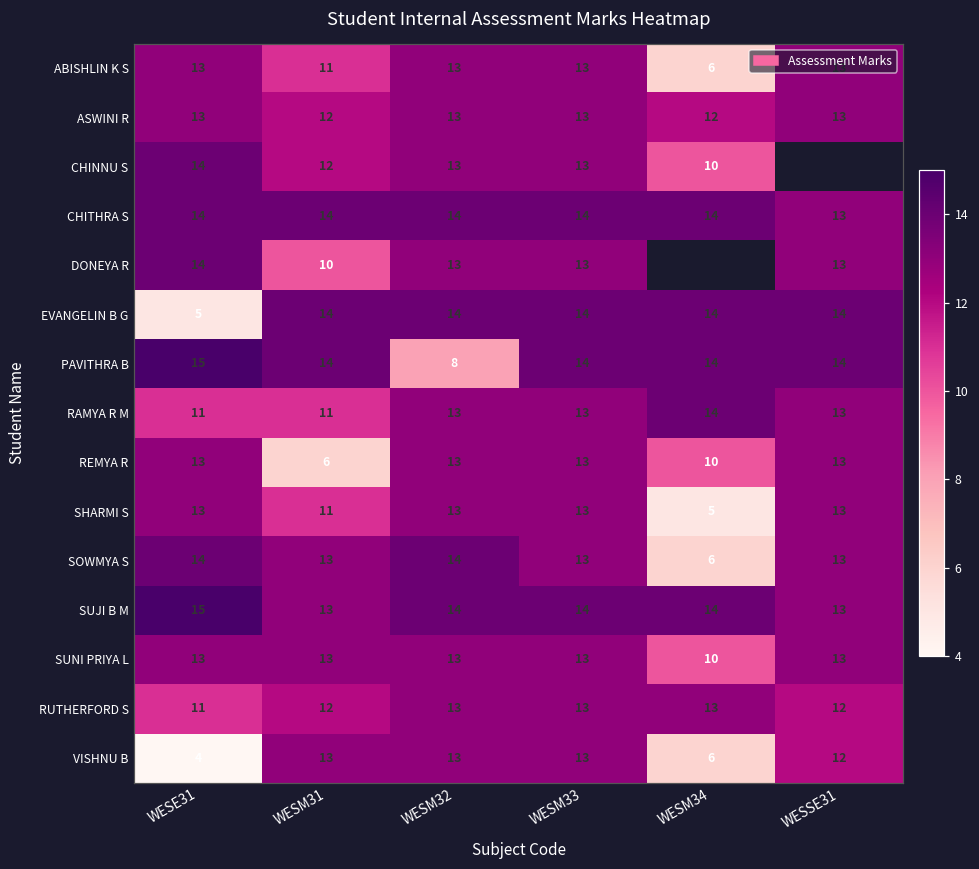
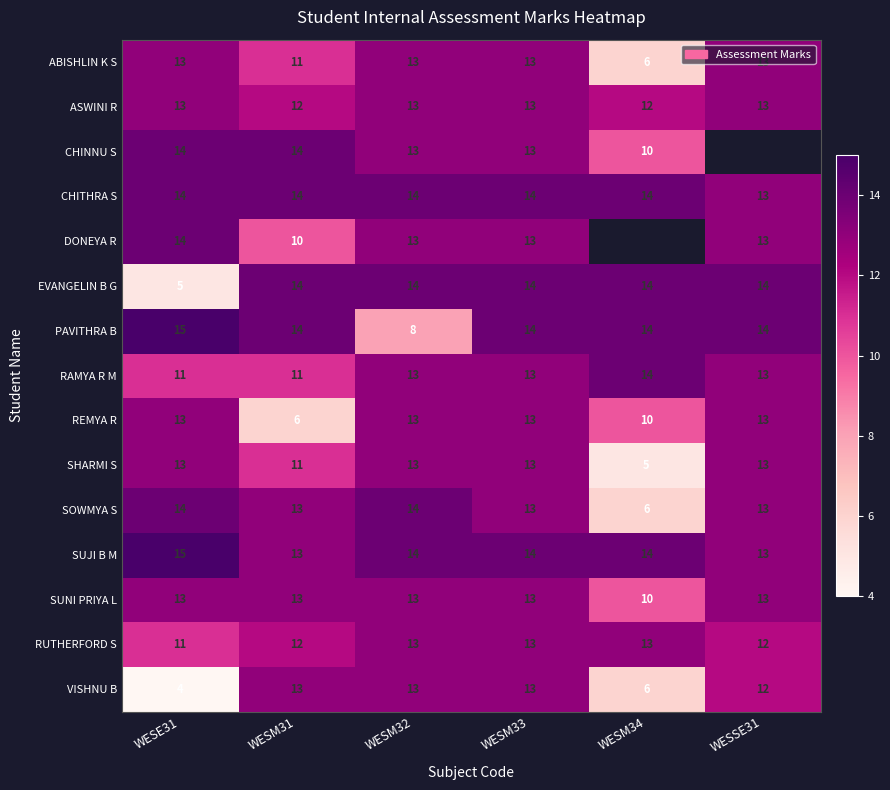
CHINNU S, WESM31: 12 -> 14
